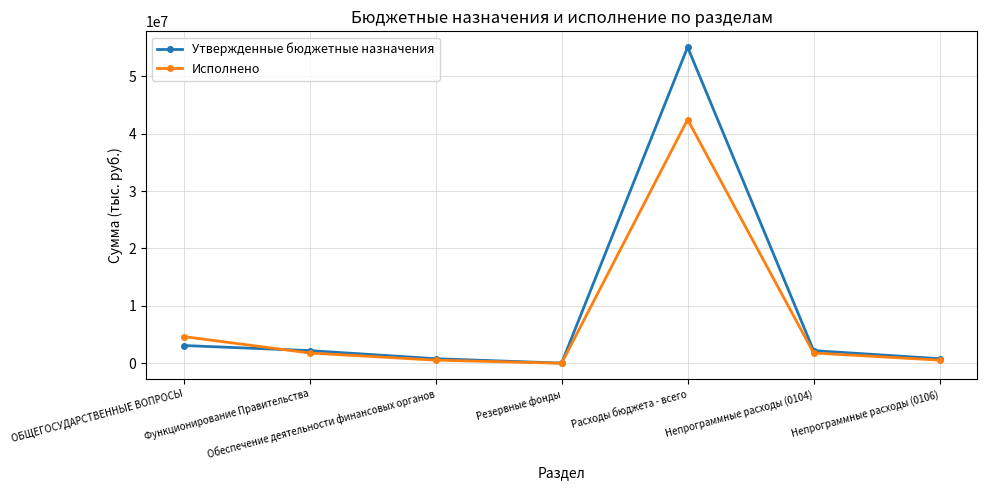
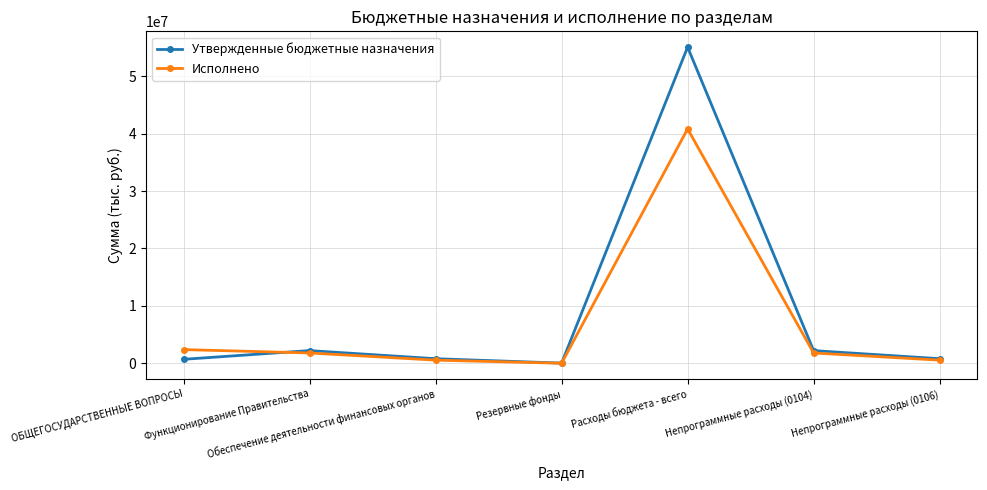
Утвержденные бюджетные назначения, ОБЩЕГОСУДАРСТВЕННЫЕ ВОПРОСЫ: 3000000 -> 1000000
Исполнено, ОБЩЕГОСУДАРСТВЕННЫЕ ВОПРОСЫ: 5000000 -> 2000000
Исполнено, Расходы бюджета - всего: 42000000 -> 41000000
